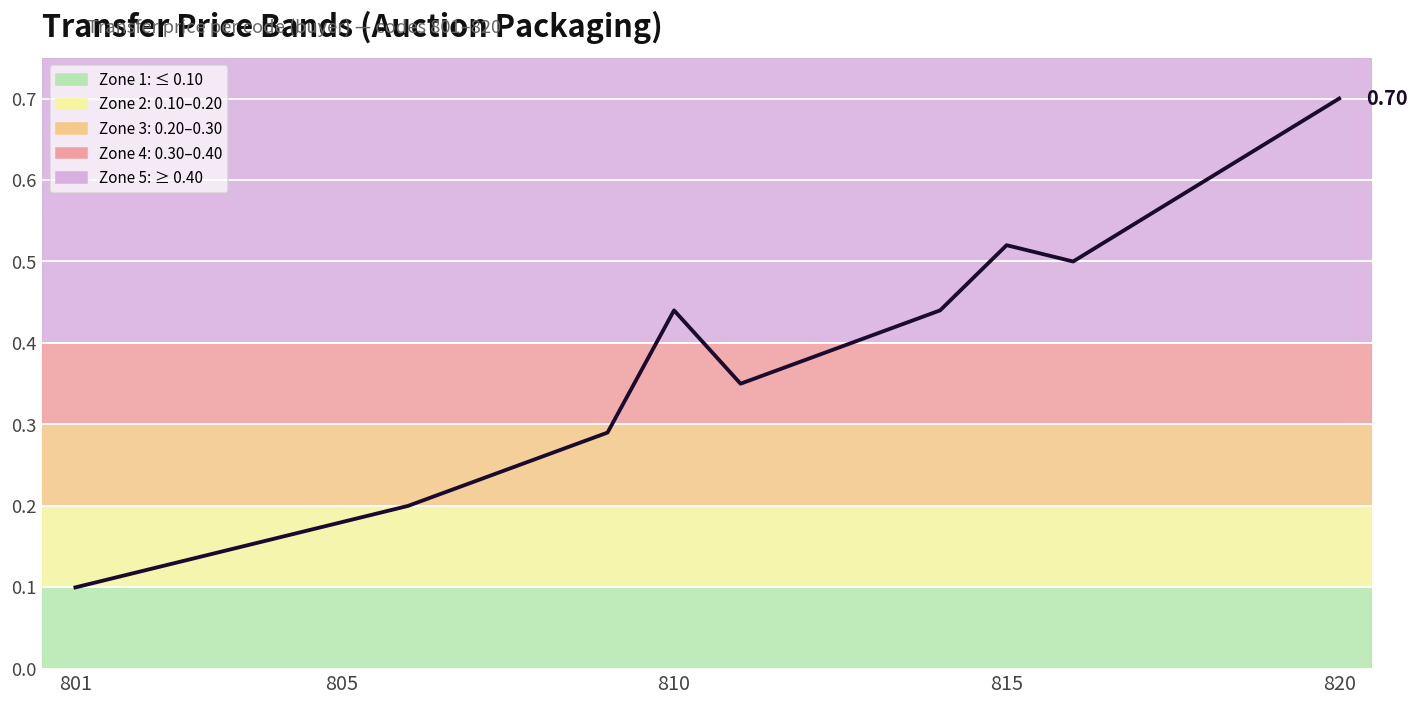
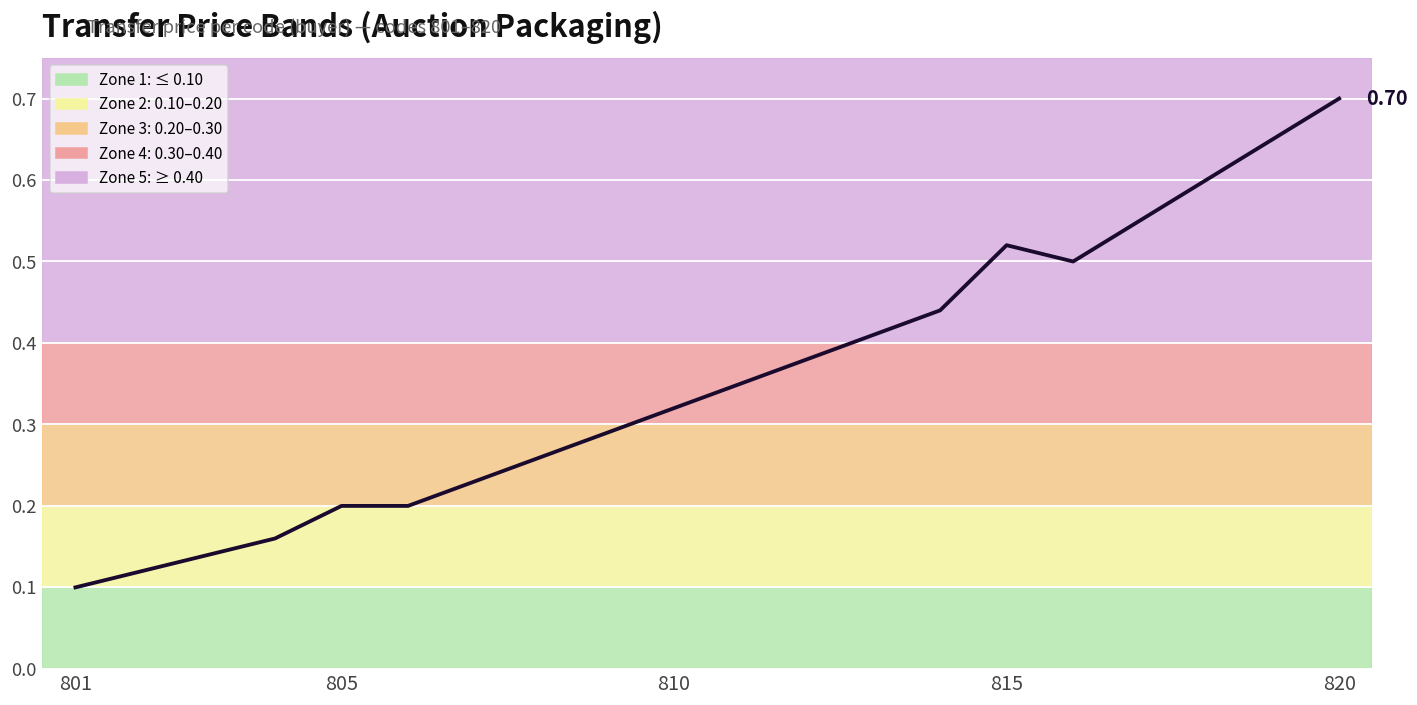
805: 0.18 -> 0.20
810: 0.44 -> 0.32
